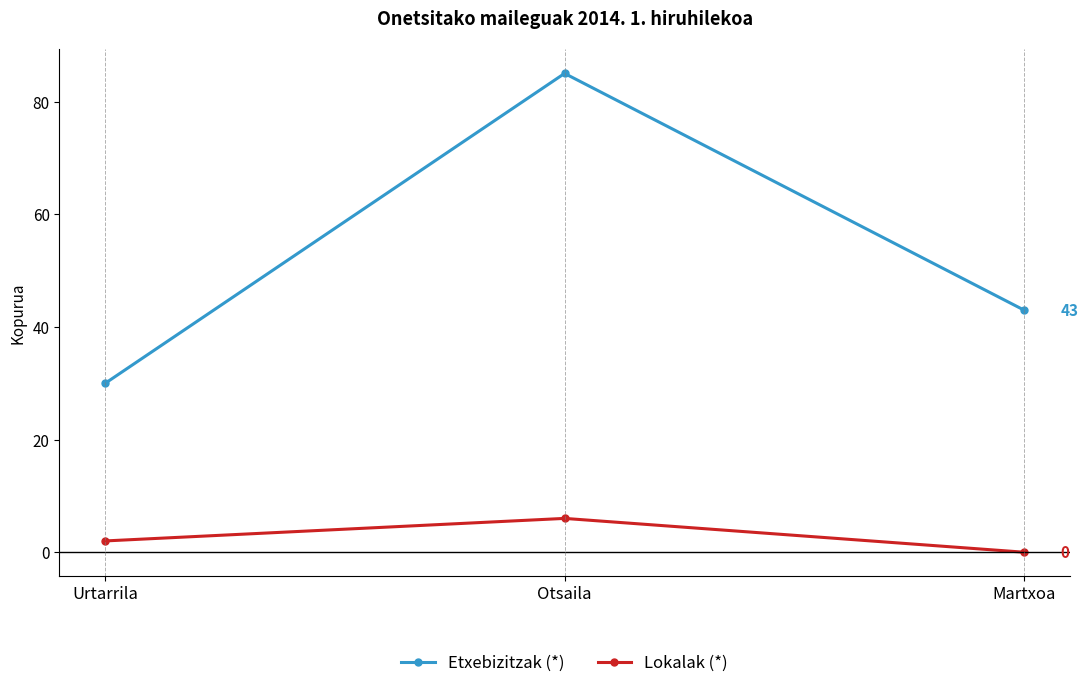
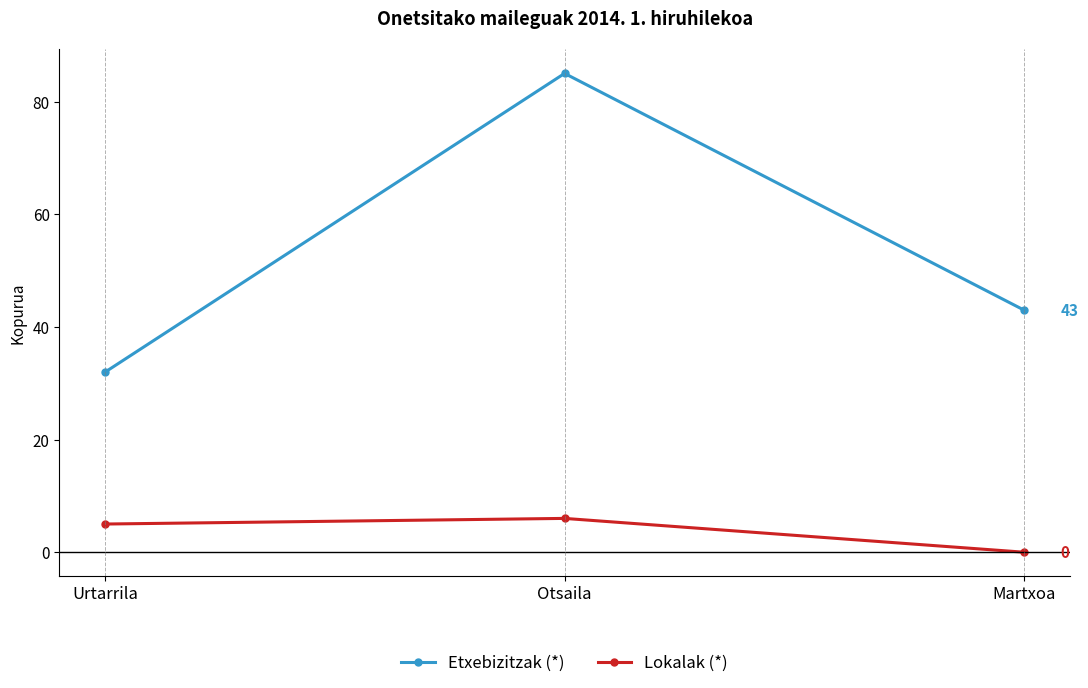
Etxebizitzak (*), Urtarrila: 30 -> 32
Lokalak (*), Urtarrila: 2 -> 5
